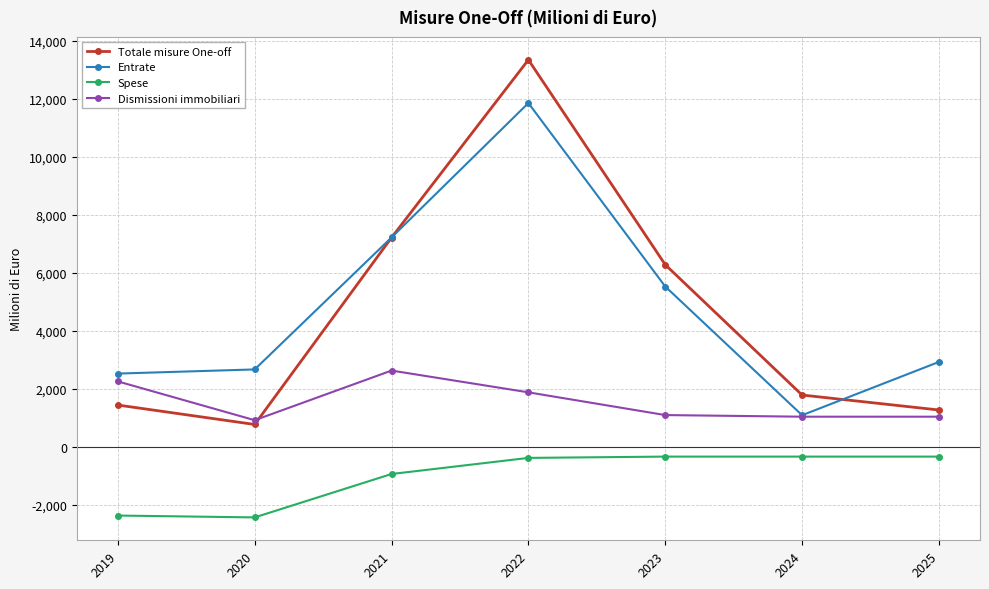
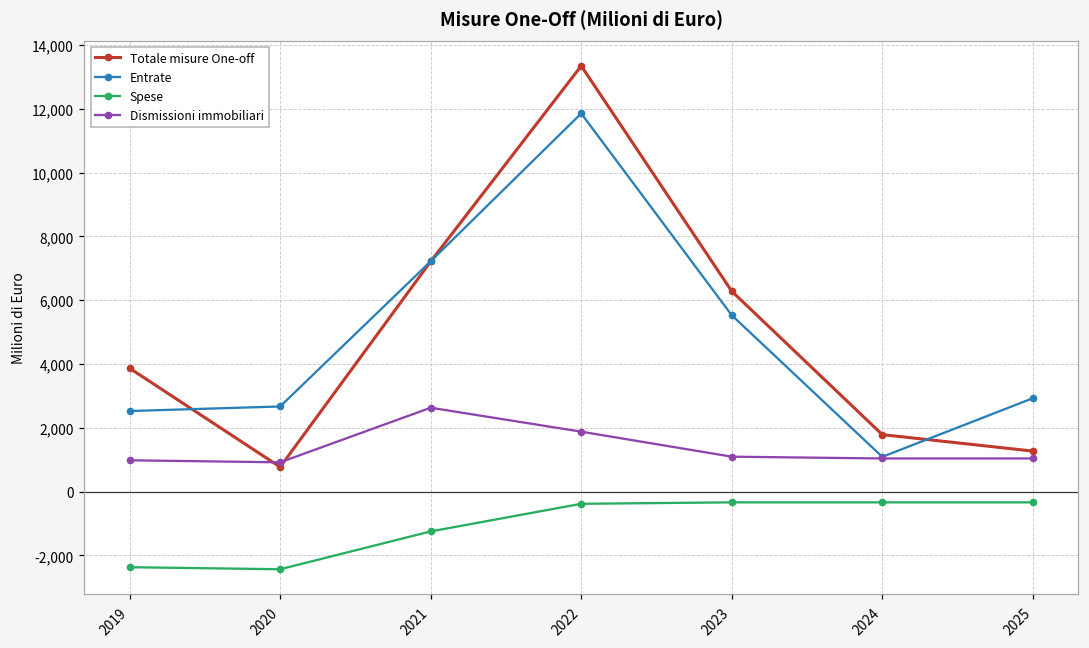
Totale misure One-off, 2019: 1,400 -> 3,900
Dismissioni immobiliari, 2019: 2,300 -> 1,000
Spese, 2021: -900 -> -1,300
